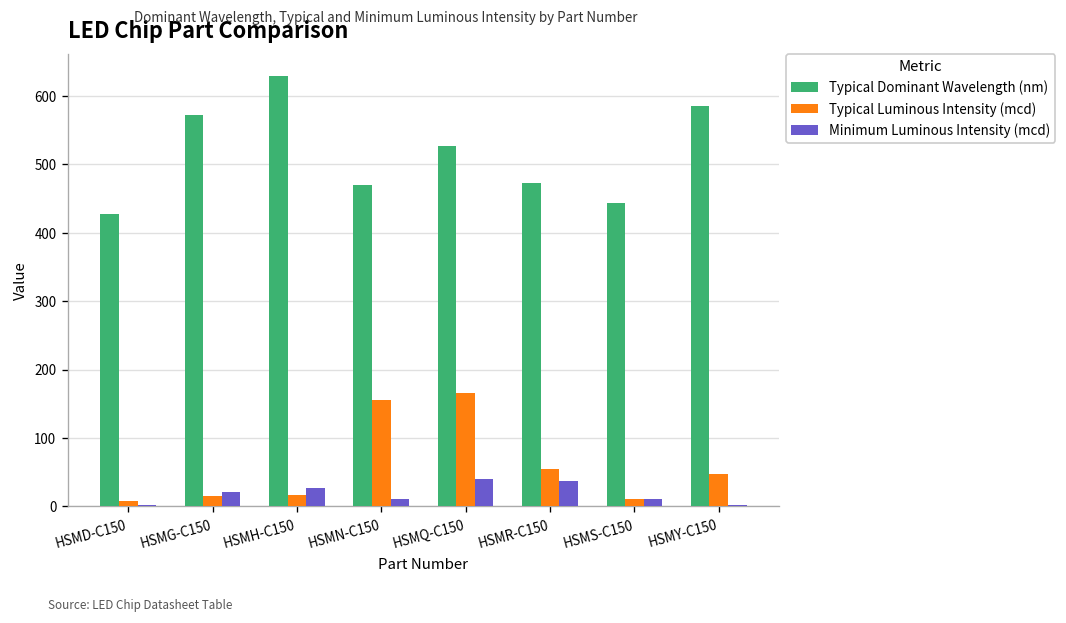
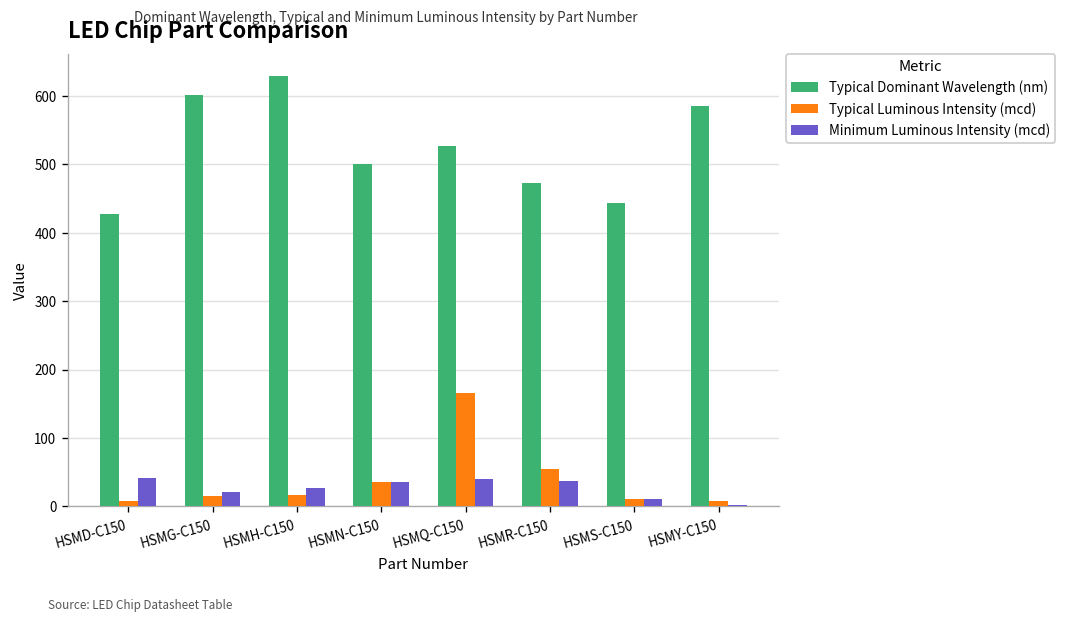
Minimum Luminous Intensity (mcd), HSMD-C150: 0 -> 40
Typical Dominant Wavelength (nm), HSMG-C150: 570 -> 600
Typical Dominant Wavelength (nm), HSMN-C150: 470 -> 500
Typical Luminous Intensity (mcd), HSMN-C150: 160 -> 40
Minimum Luminous Intensity (mcd), HSMN-C150: 10 -> 40
Typical Luminous Intensity (mcd), HSMY-C150: 50 -> 10
